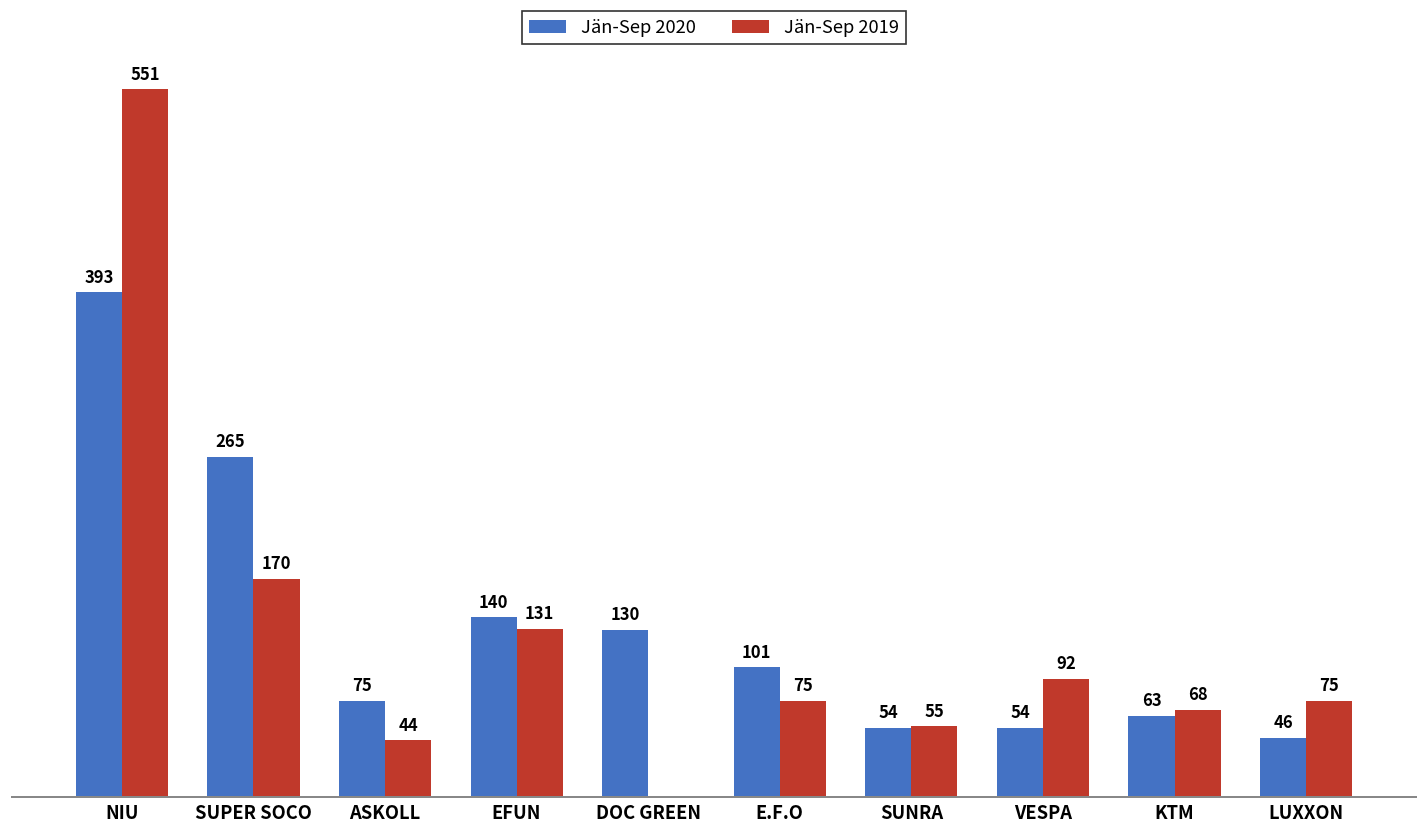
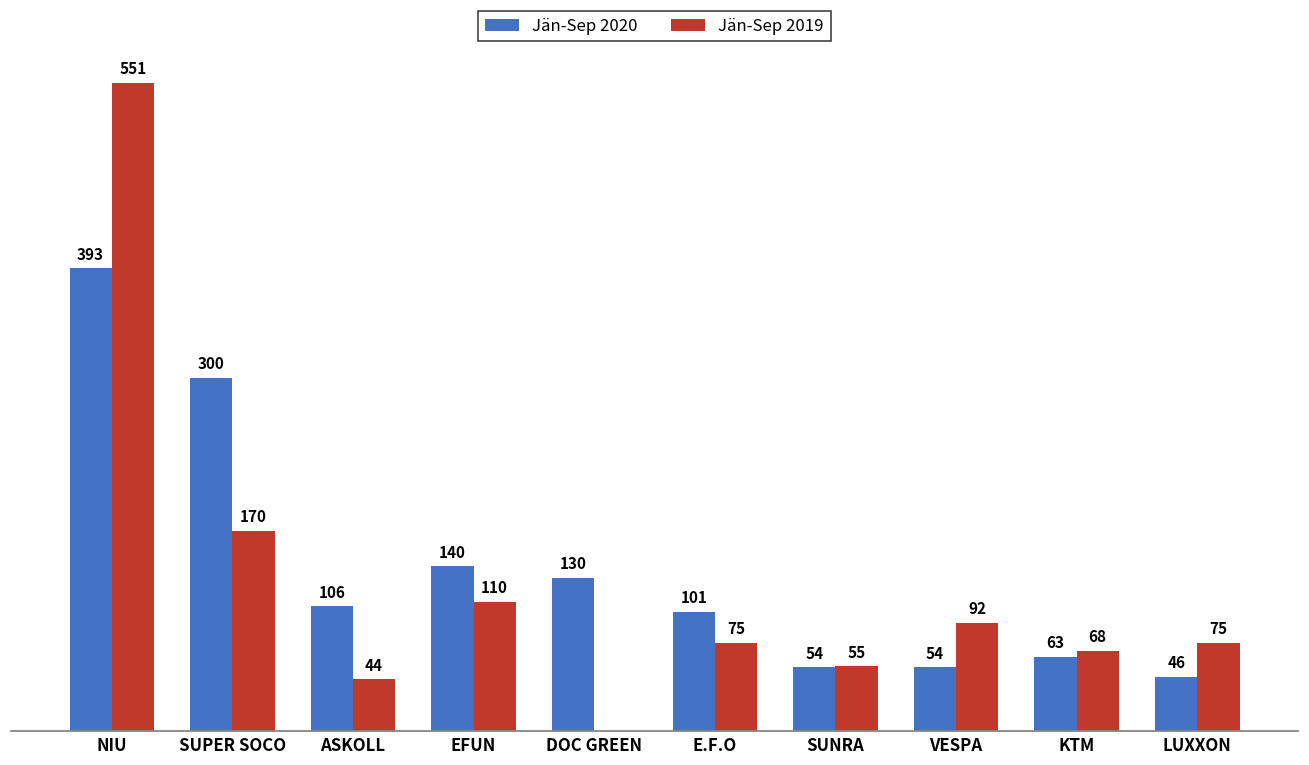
Jän-Sep 2020, SUPER SOCO: 265 -> 300
Jän-Sep 2020, ASKOLL: 75 -> 106
Jän-Sep 2019, EFUN: 131 -> 110
